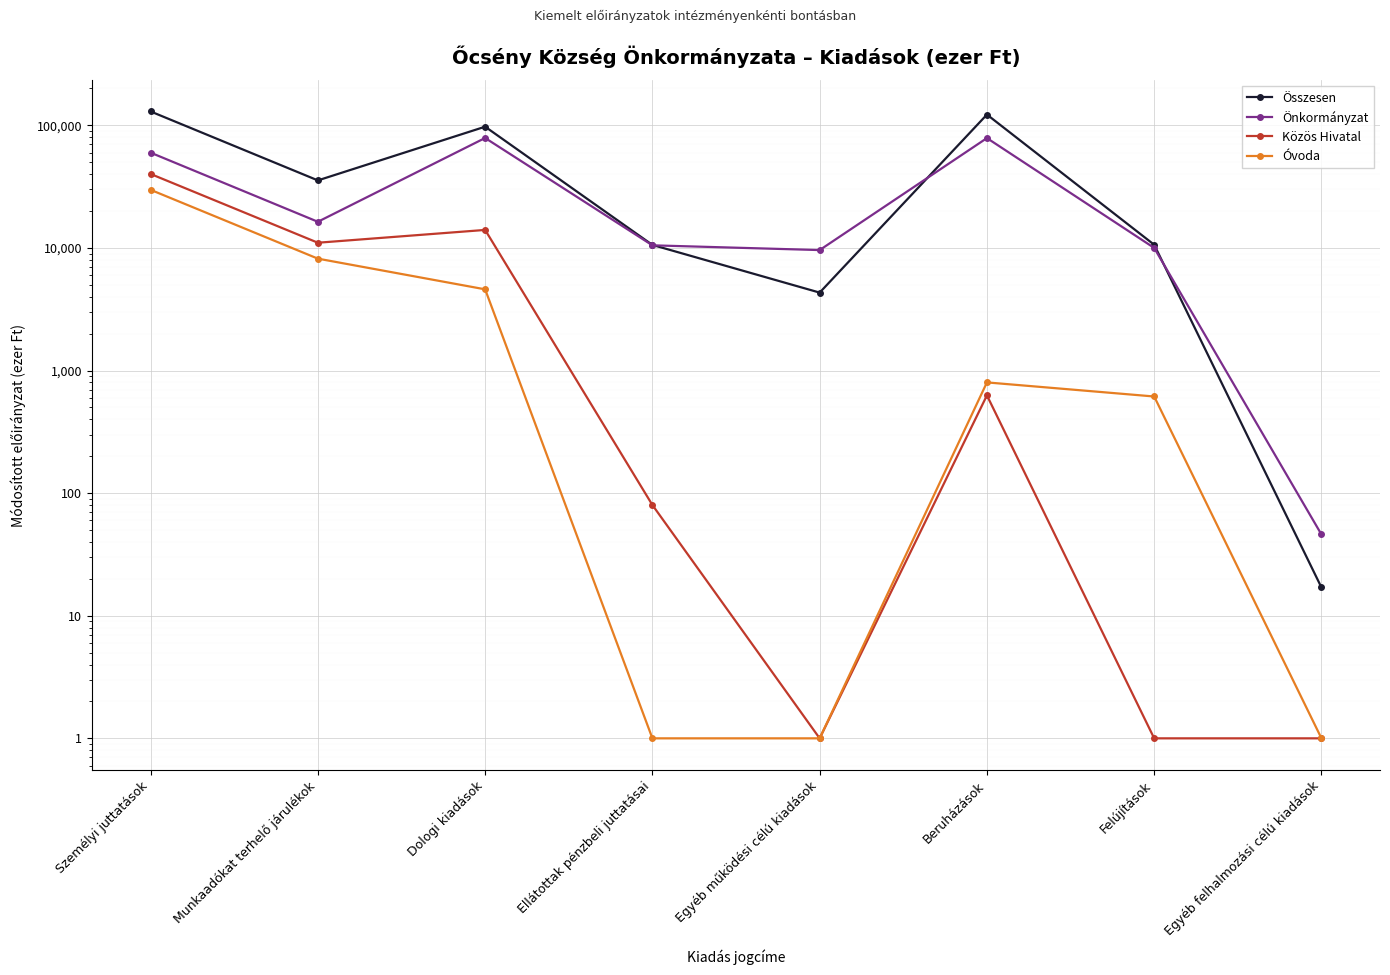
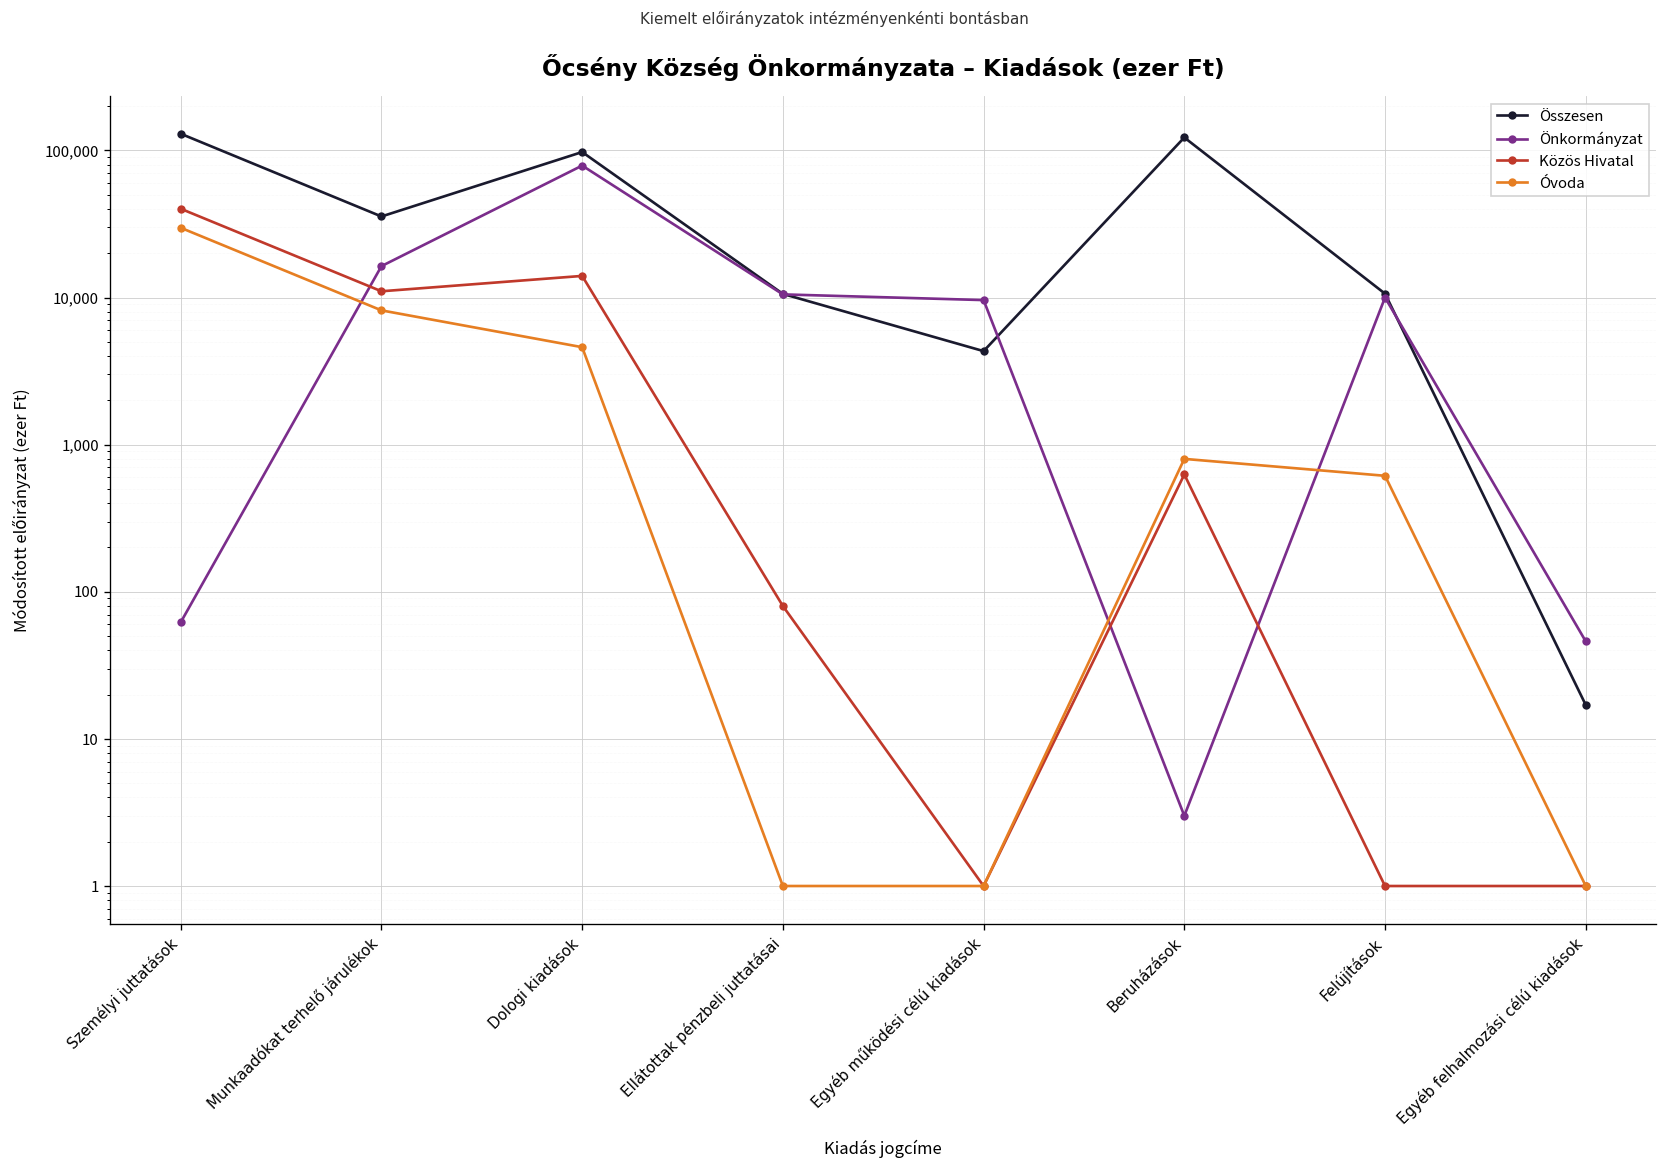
Önkormányzat, Személyi juttatások: 60,000 -> 60
Önkormányzat, Beruházások: 80,000 -> 3
